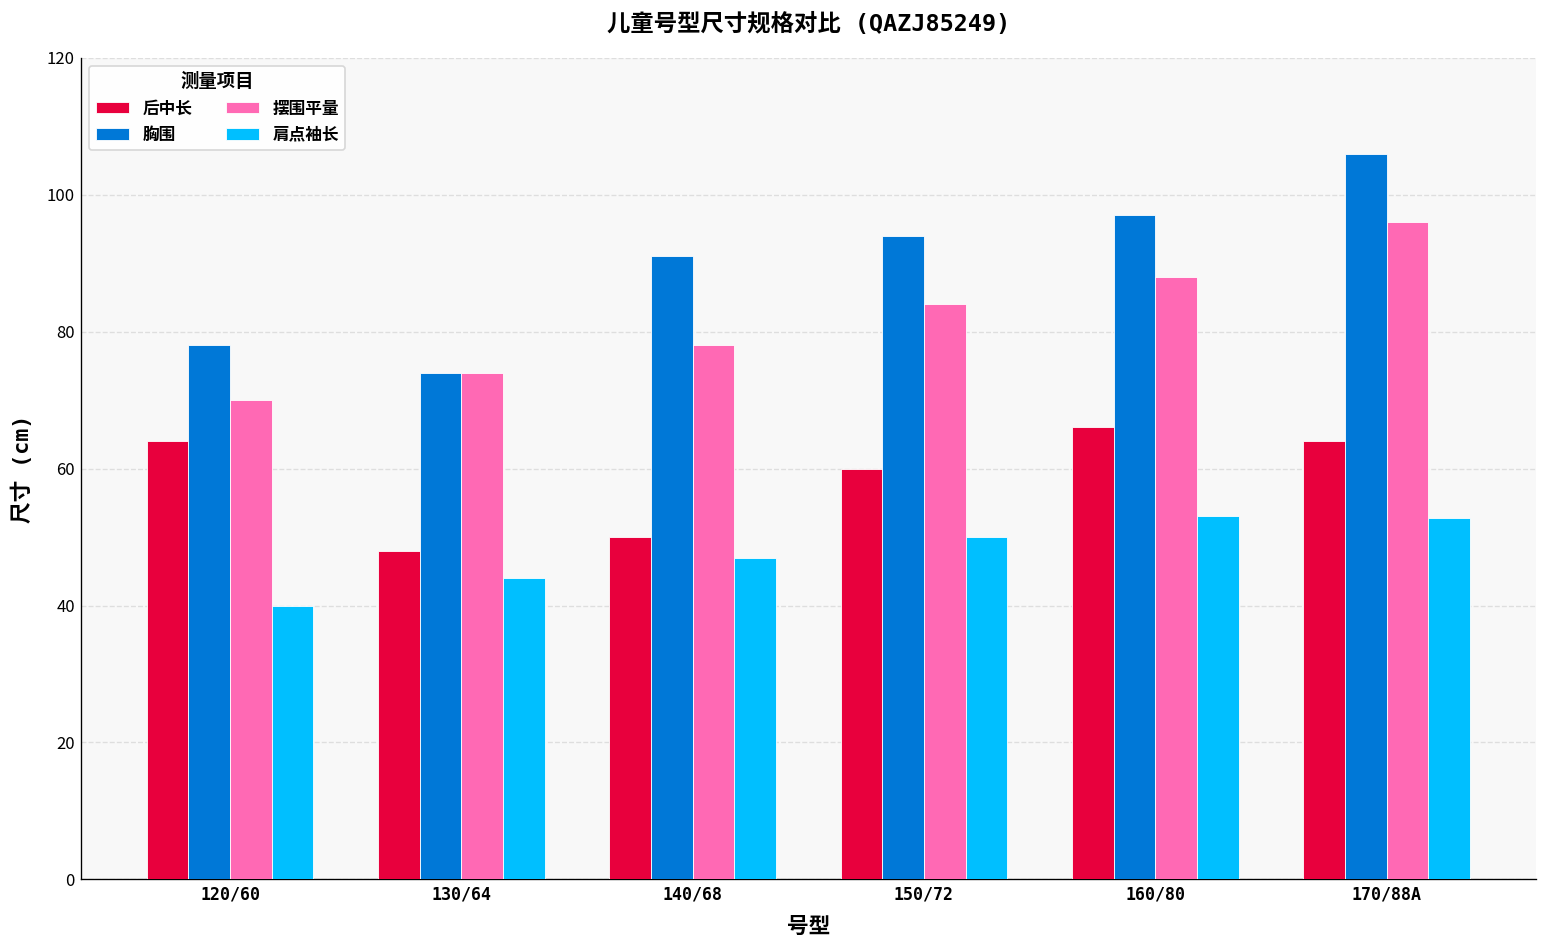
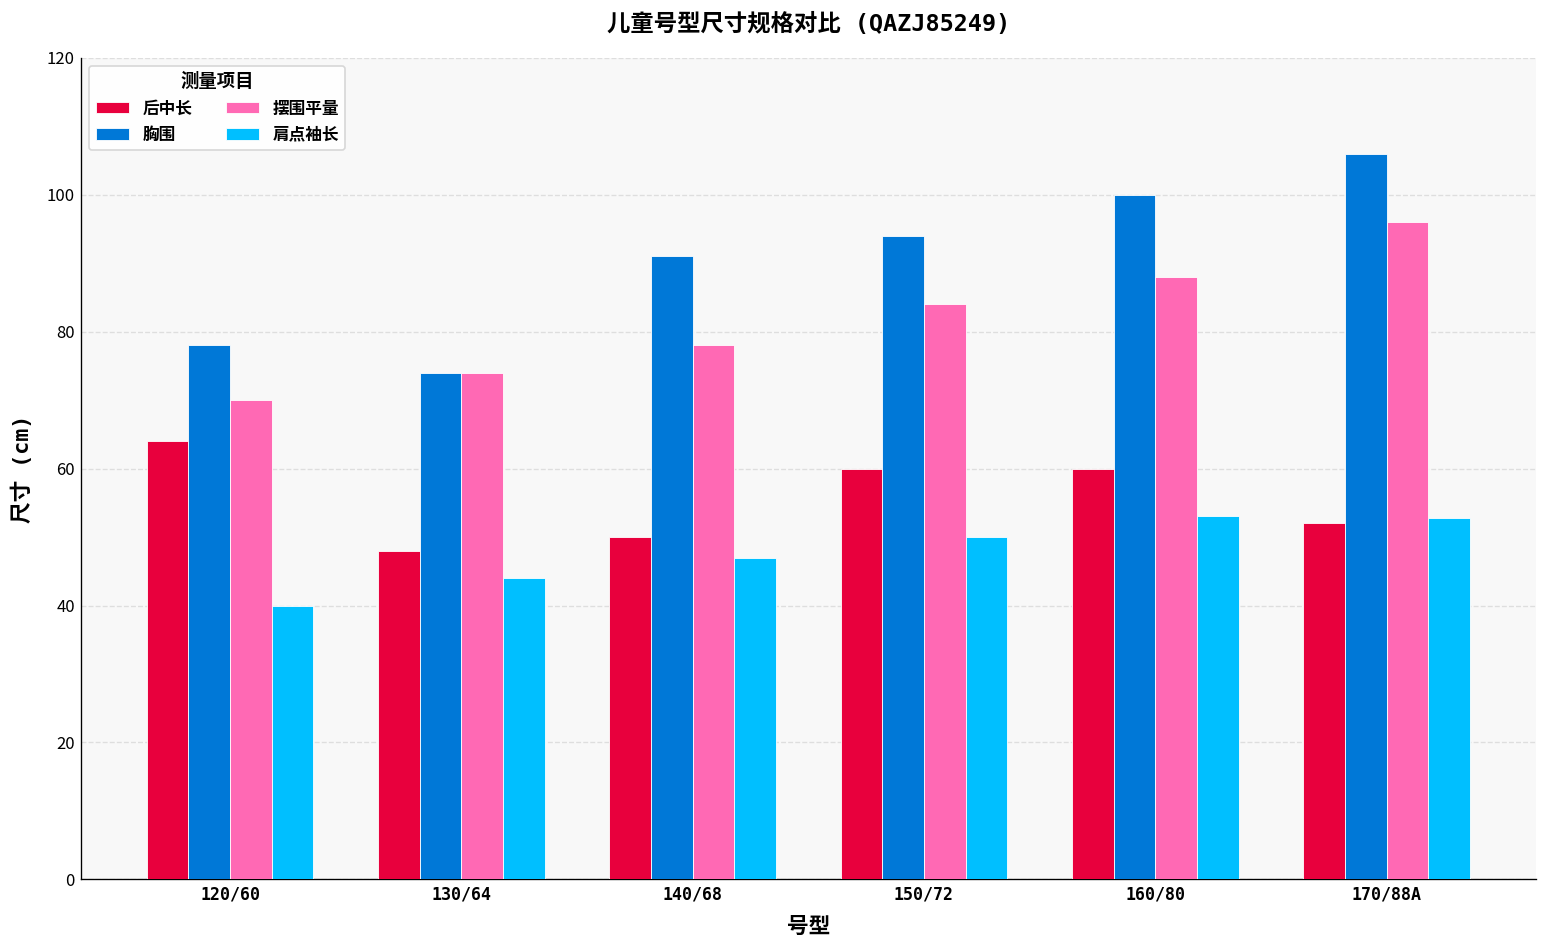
后中长, 160/80: 66 -> 60
胸围, 160/80: 97 -> 100
后中长, 170/88A: 64 -> 52
